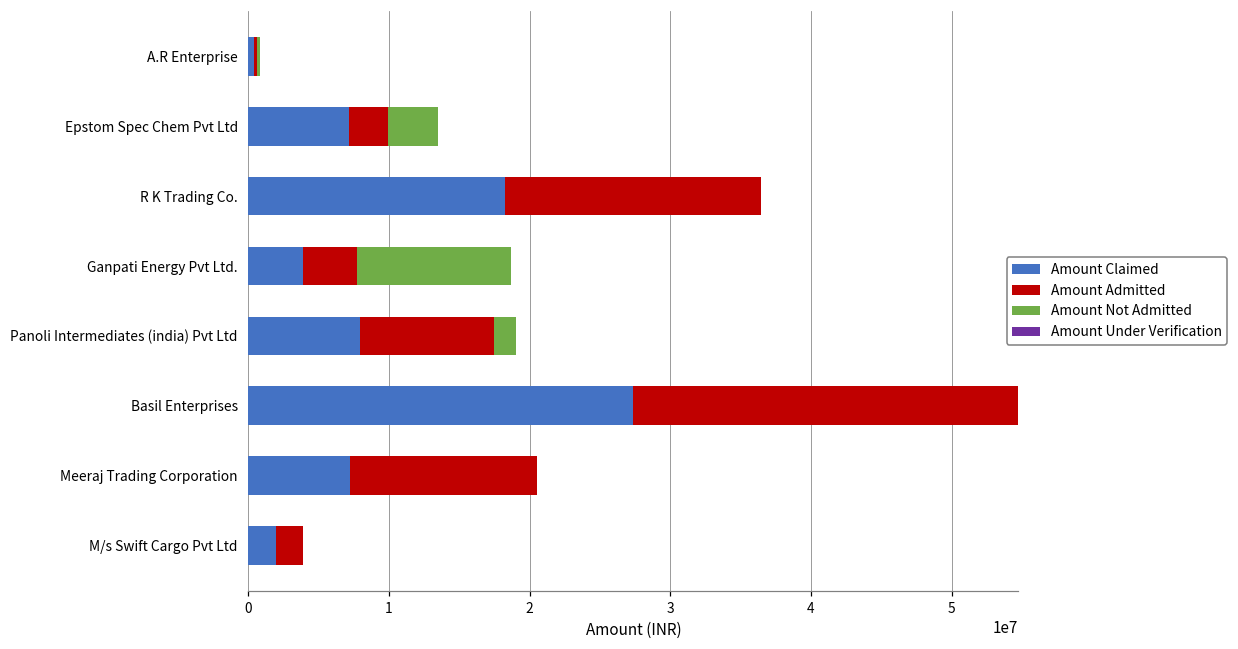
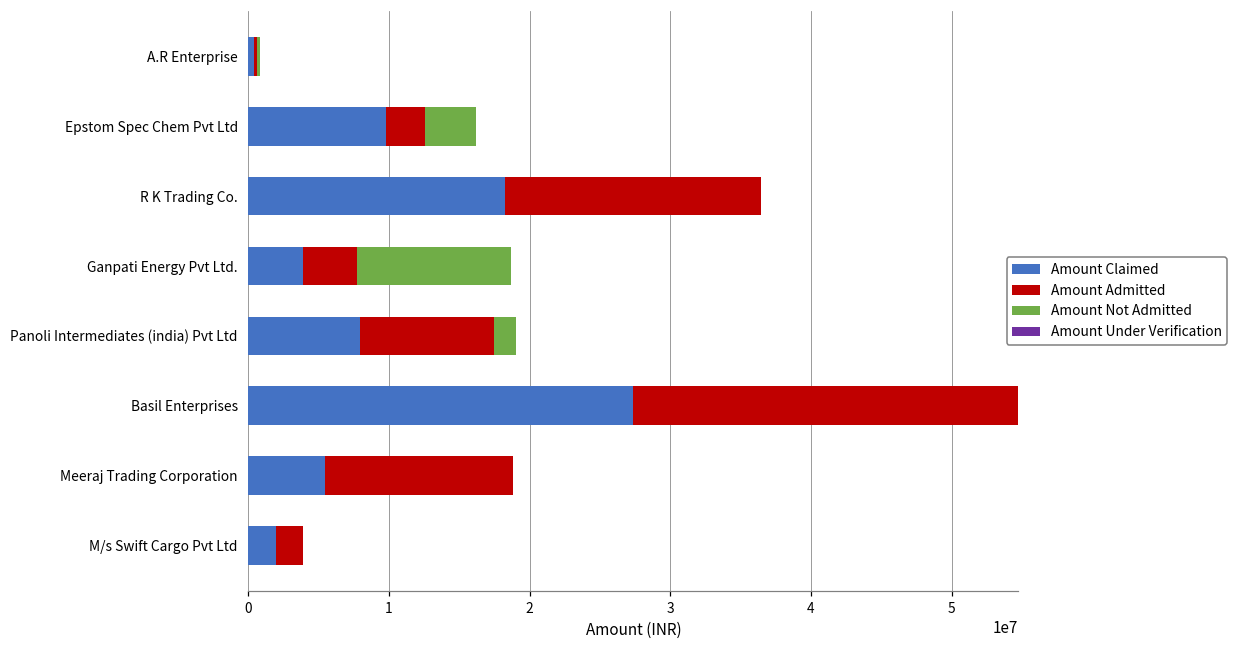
Amount Claimed, Epstom Spec Chem Pvt Ltd: 7200000 -> 9800000
Amount Claimed, Meeraj Trading Corporation: 7200000 -> 5500000
